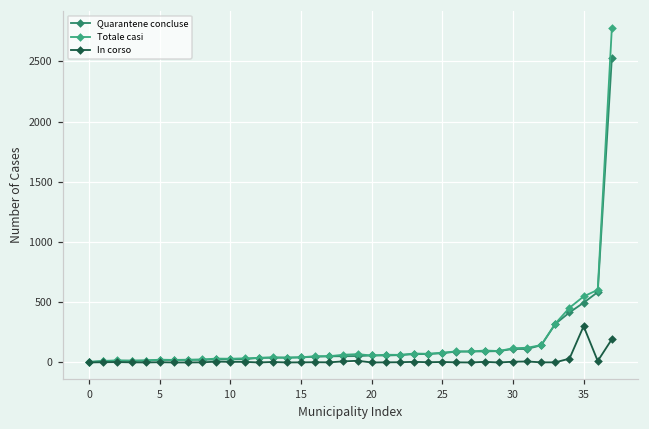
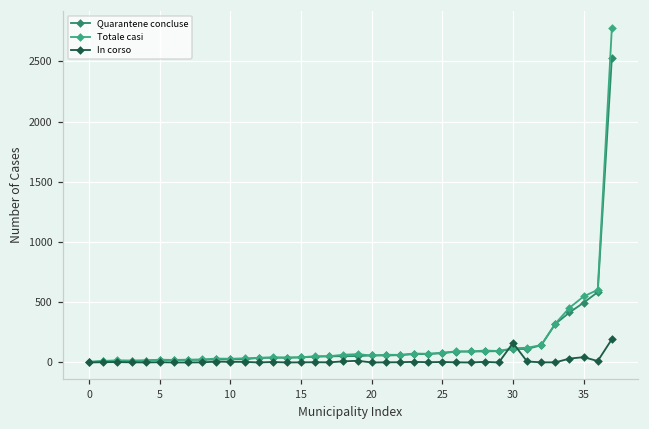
In corso, 30: 10 -> 160
In corso, 35: 300 -> 40
